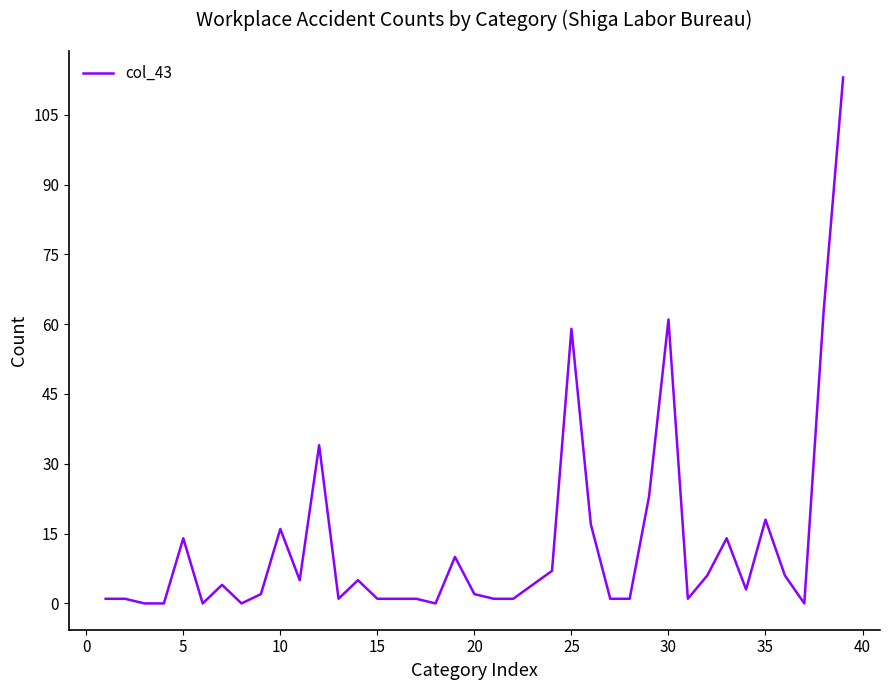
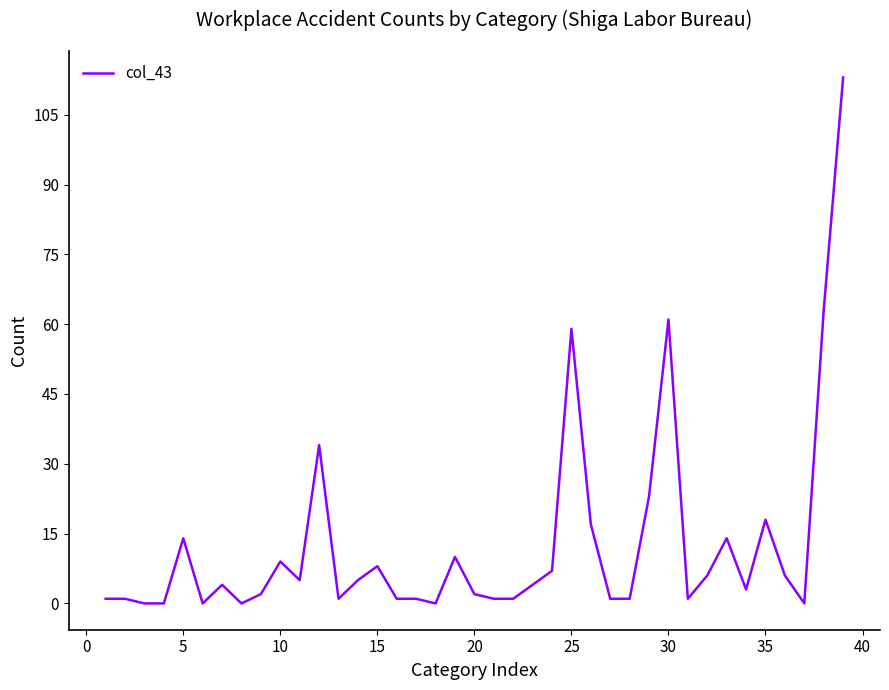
10: 16 -> 9
15: 1 -> 8
